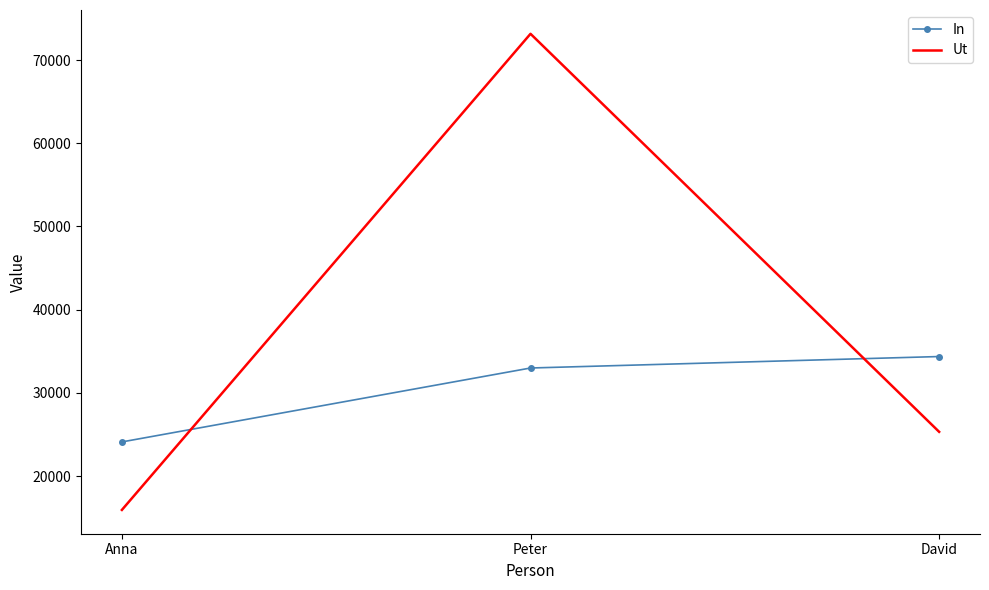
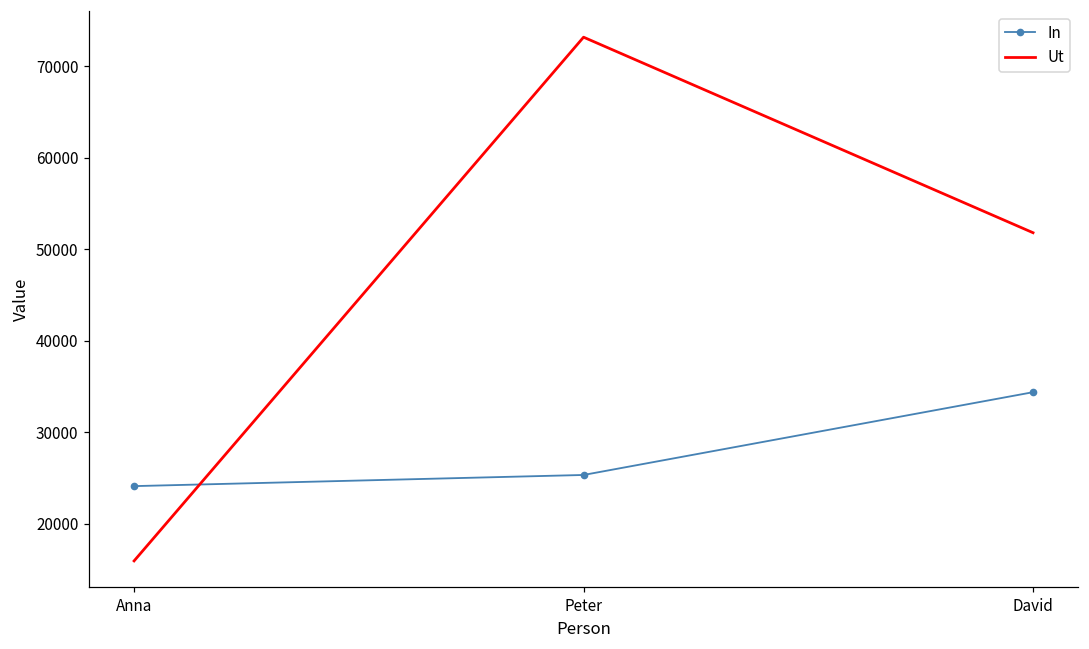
In, Peter: 33000 -> 25000
Ut, David: 25000 -> 52000
